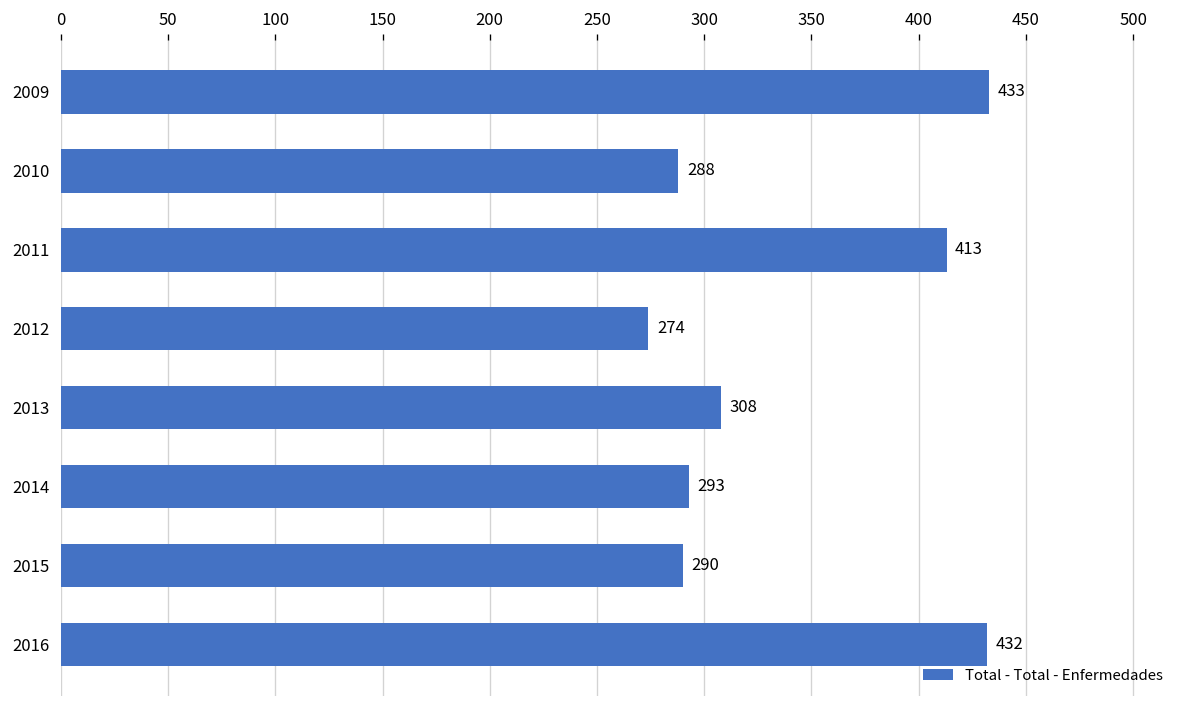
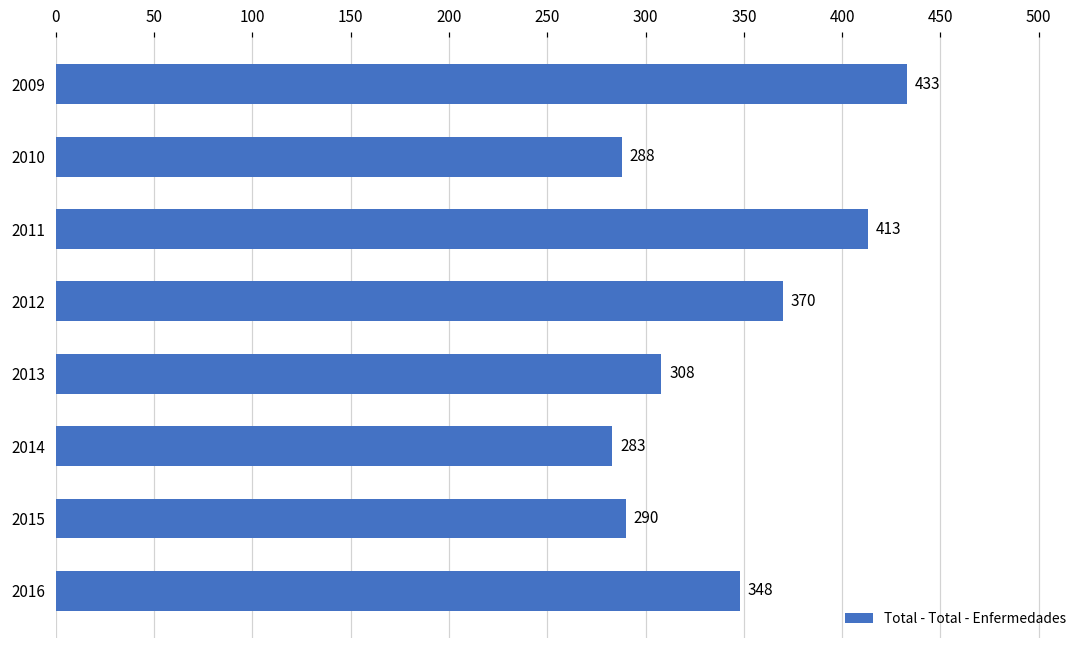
2012: 274 -> 370
2014: 293 -> 283
2016: 432 -> 348
